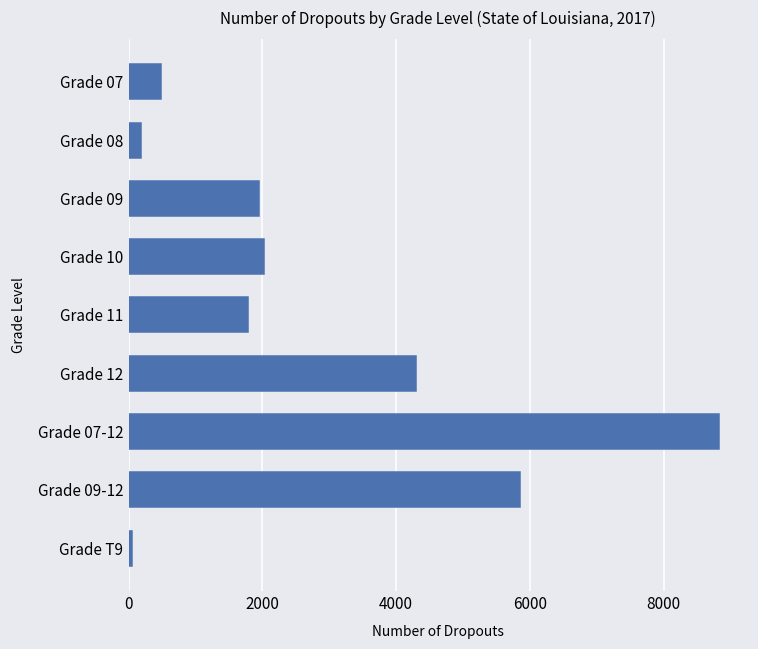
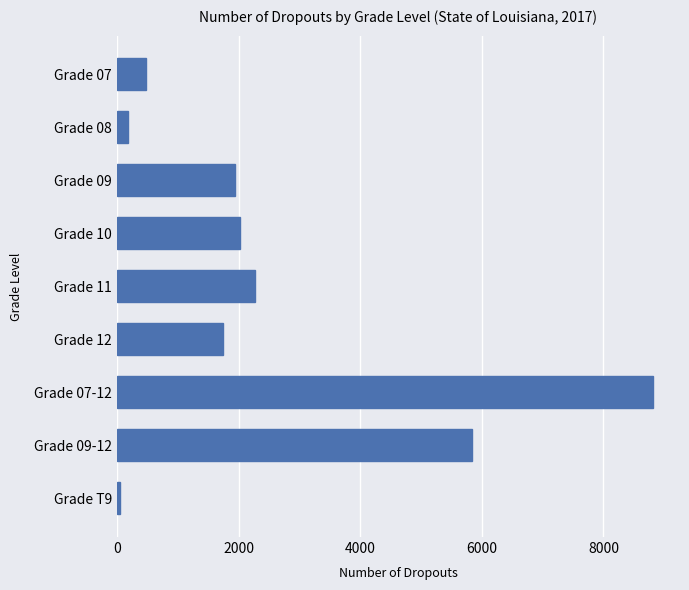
Grade 11: 1800 -> 2300
Grade 12: 4300 -> 1700
